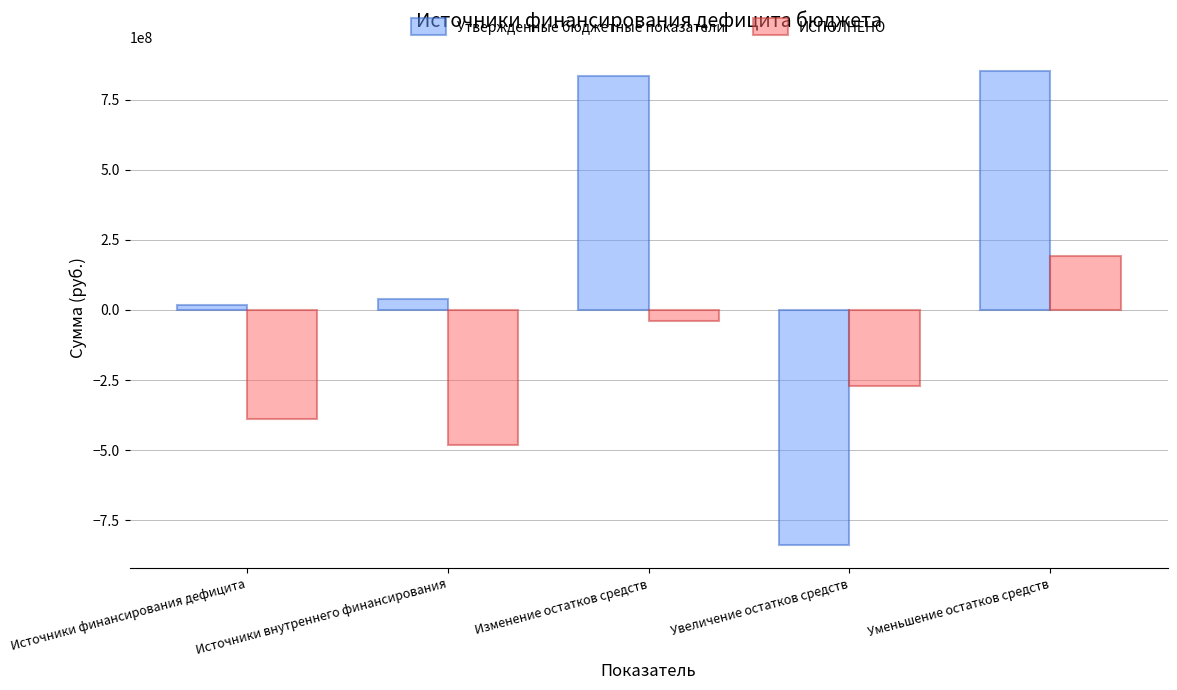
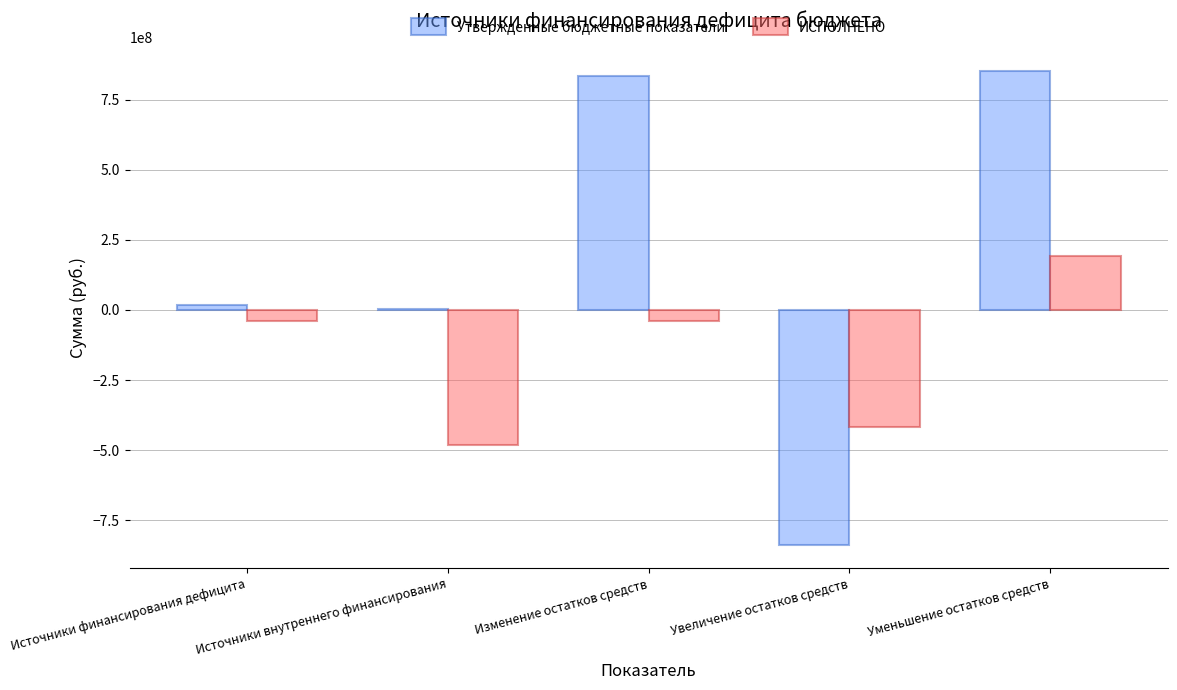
ИСПОЛНЕНО, Источники финансирования дефицита: -390000000 -> -40000000
Утвержденные бюджетные показатели, Источники внутреннего финансирования: 40000000 -> 0
ИСПОЛНЕНО, Увеличение остатков средств: -270000000 -> -420000000
